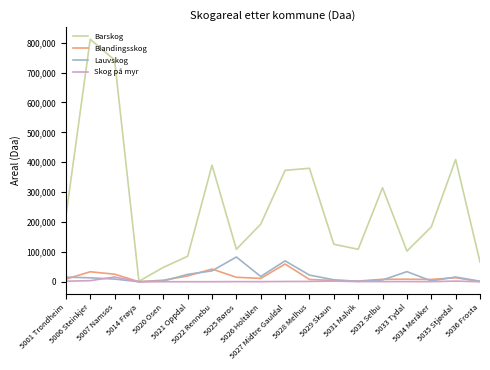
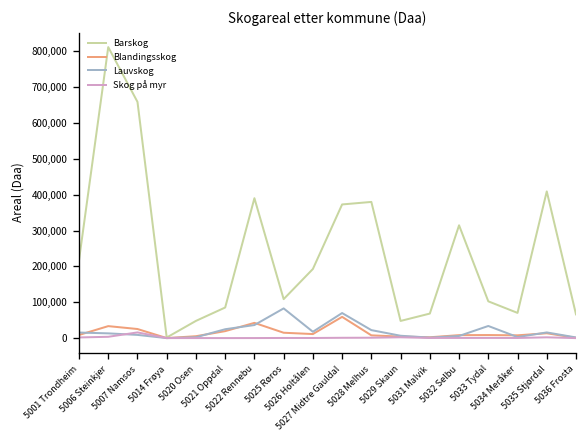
Barskog, 5007 Namsos: 740,000 -> 660,000
Barskog, 5029 Skaun: 130,000 -> 50,000
Barskog, 5031 Malvik: 110,000 -> 70,000
Barskog, 5034 Meråker: 180,000 -> 70,000
